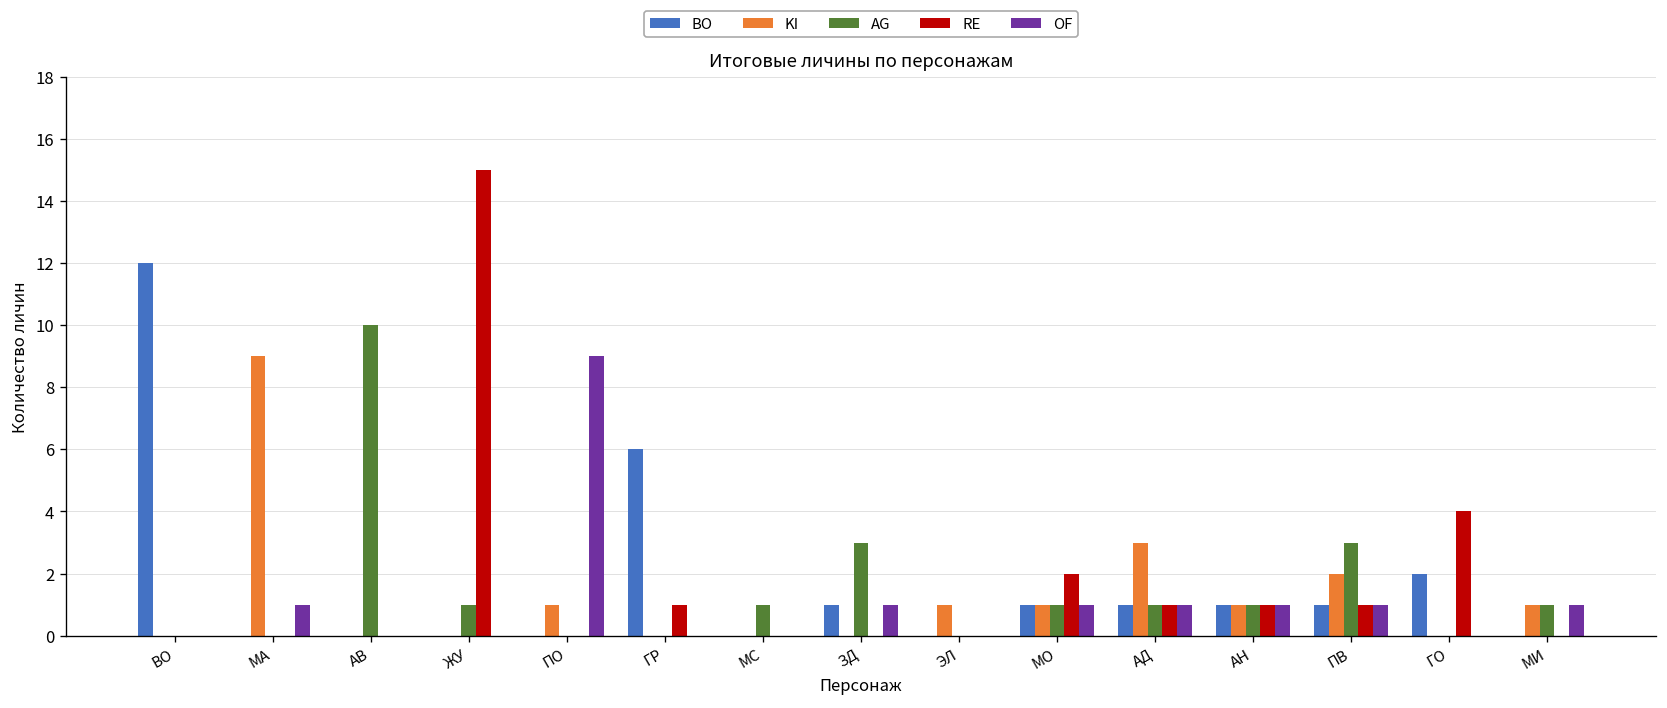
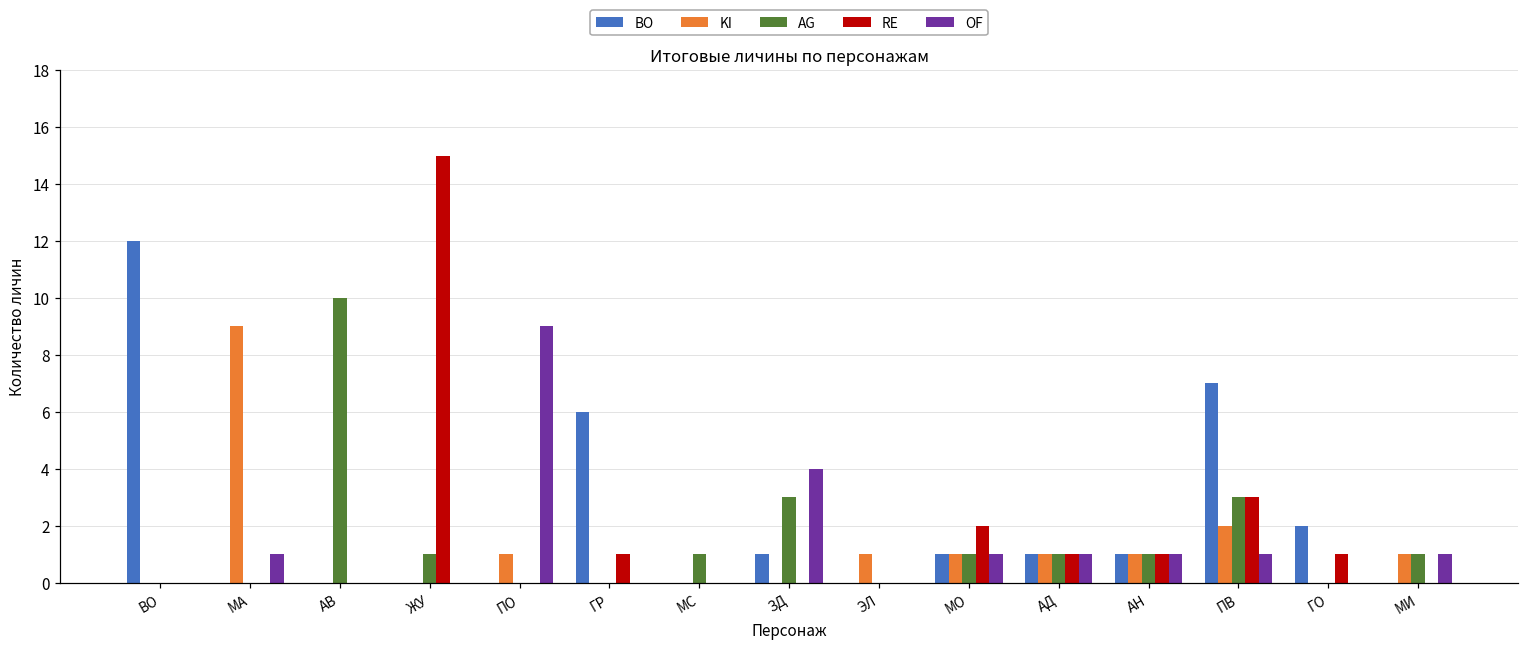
OF, ЗД: 1 -> 4
KI, АД: 3 -> 1
BO, ПВ: 1 -> 7
RE, ПВ: 1 -> 3
RE, ГО: 4 -> 1
